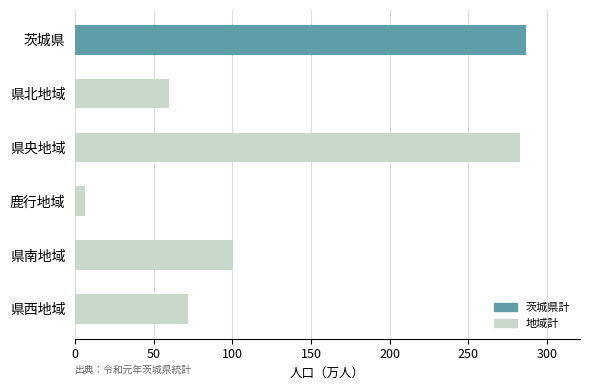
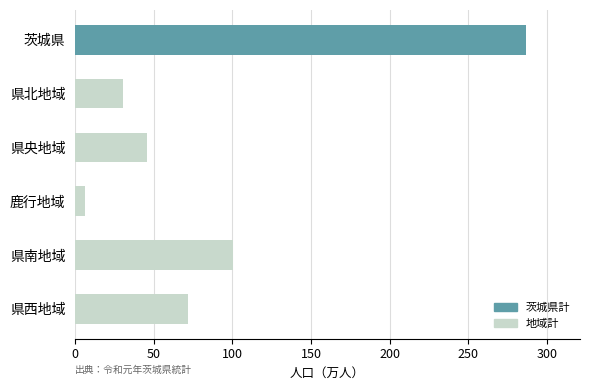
県北地域: 60 -> 30
県央地域: 283 -> 46
